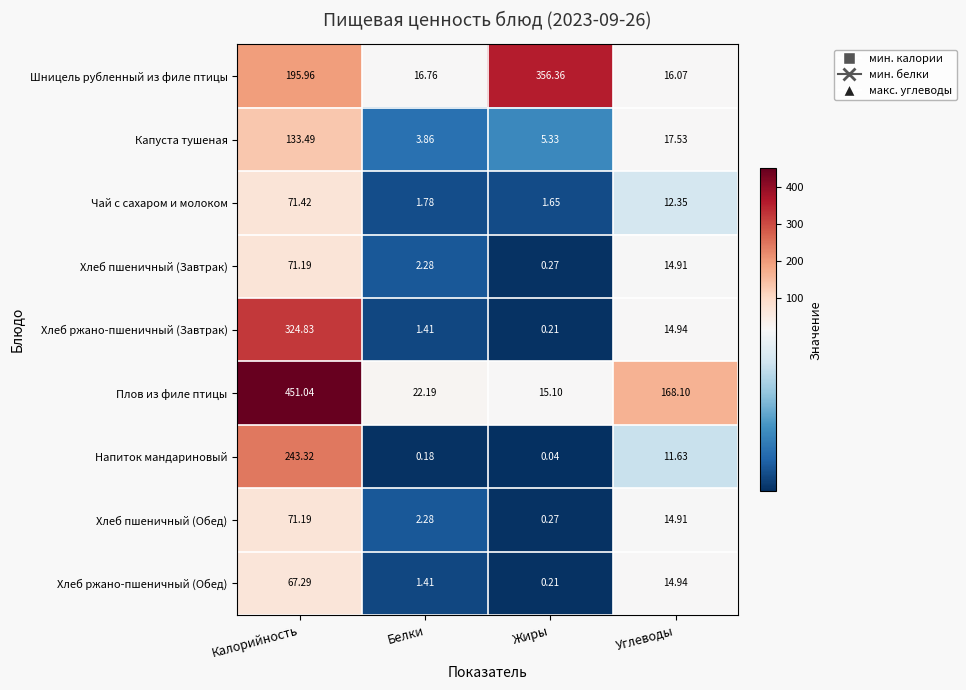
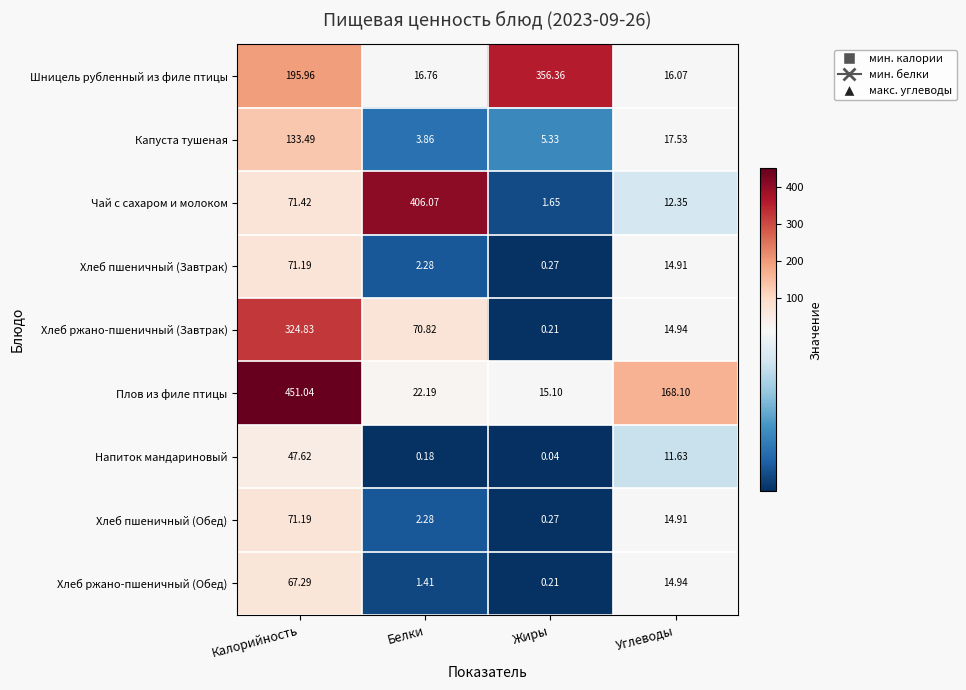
Чай с сахаром и молоком, Белки: 1.78 -> 406.07
Хлеб ржано-пшеничный (Завтрак), Белки: 1.41 -> 70.82
Напиток мандариновый, Калорийность: 243.32 -> 47.62
